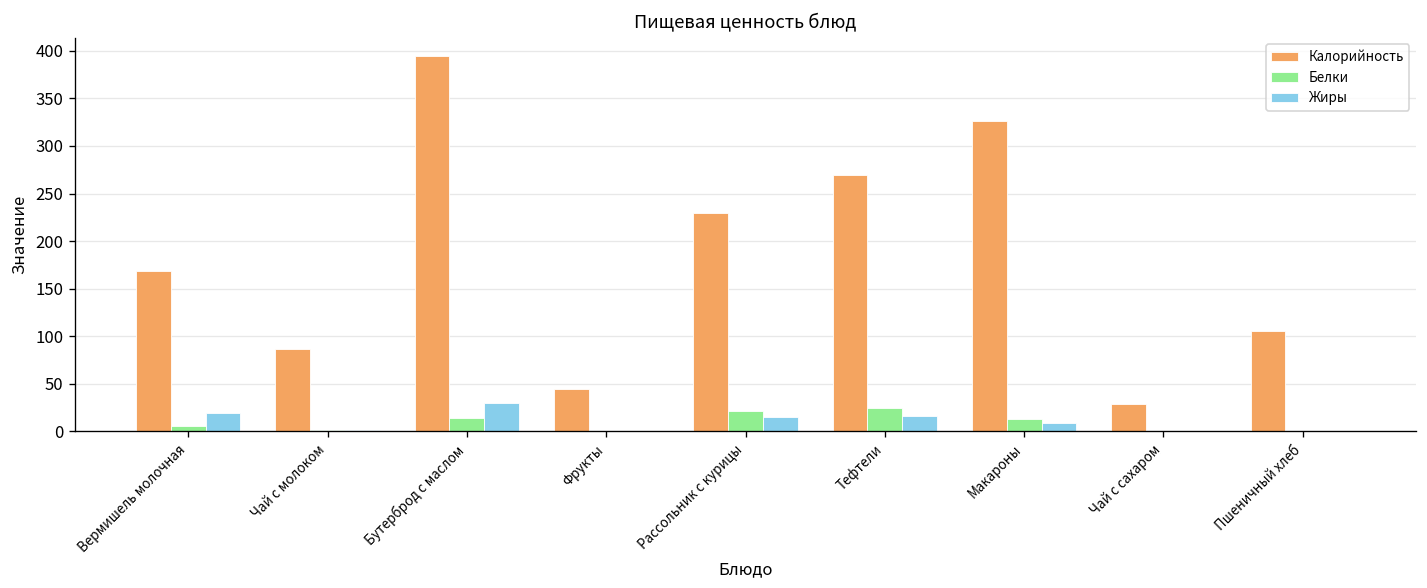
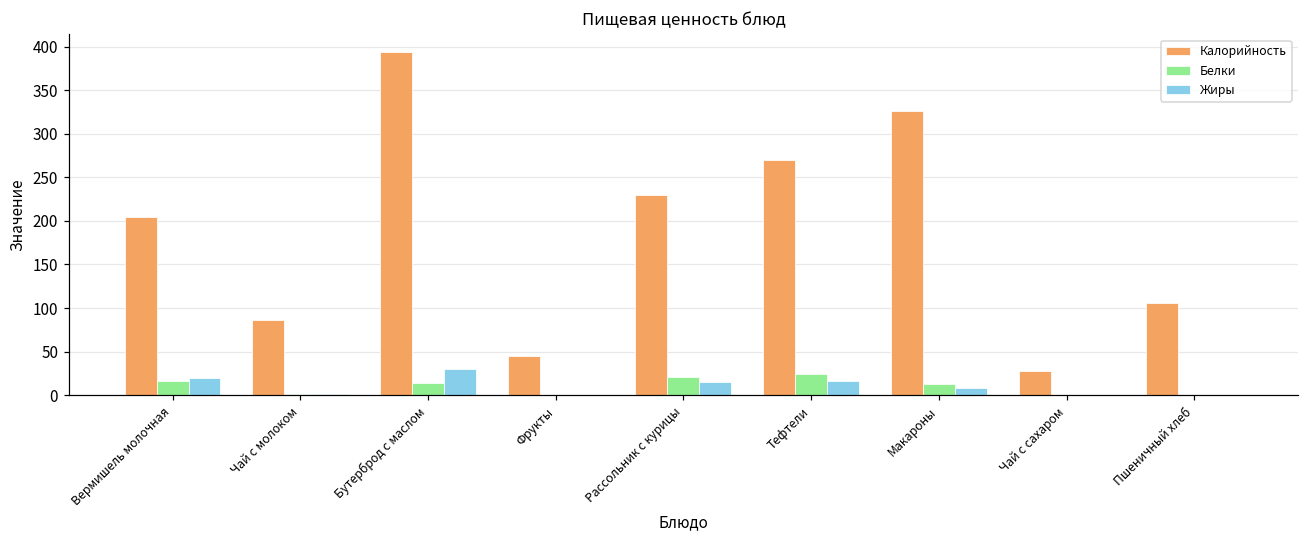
Калорийность, Вермишель молочная: 170 -> 200
Белки, Вермишель молочная: 10 -> 20
